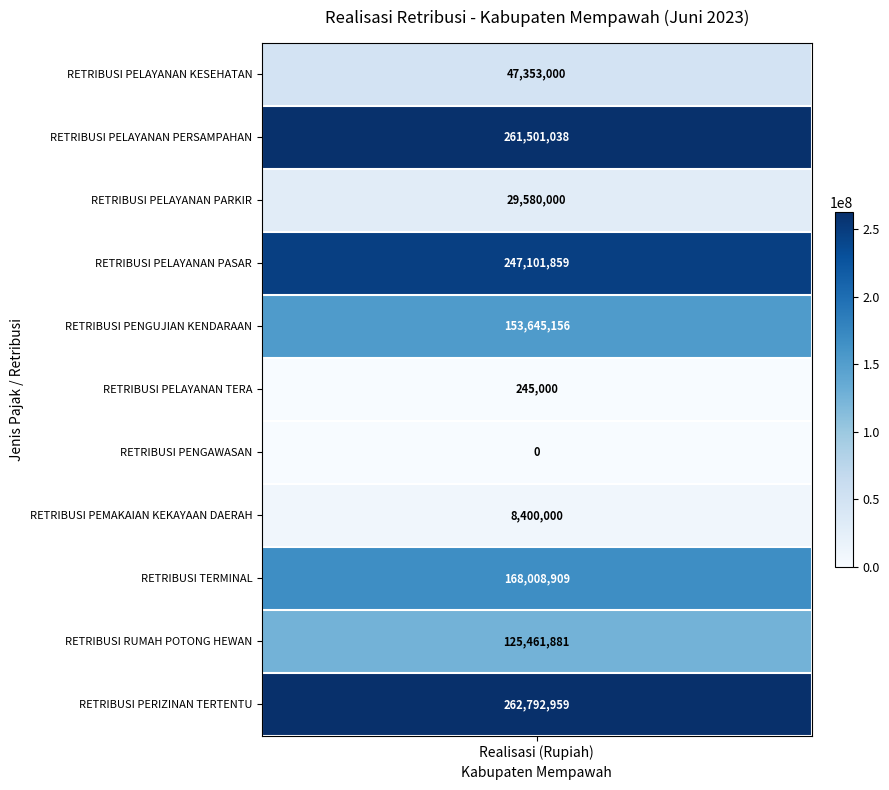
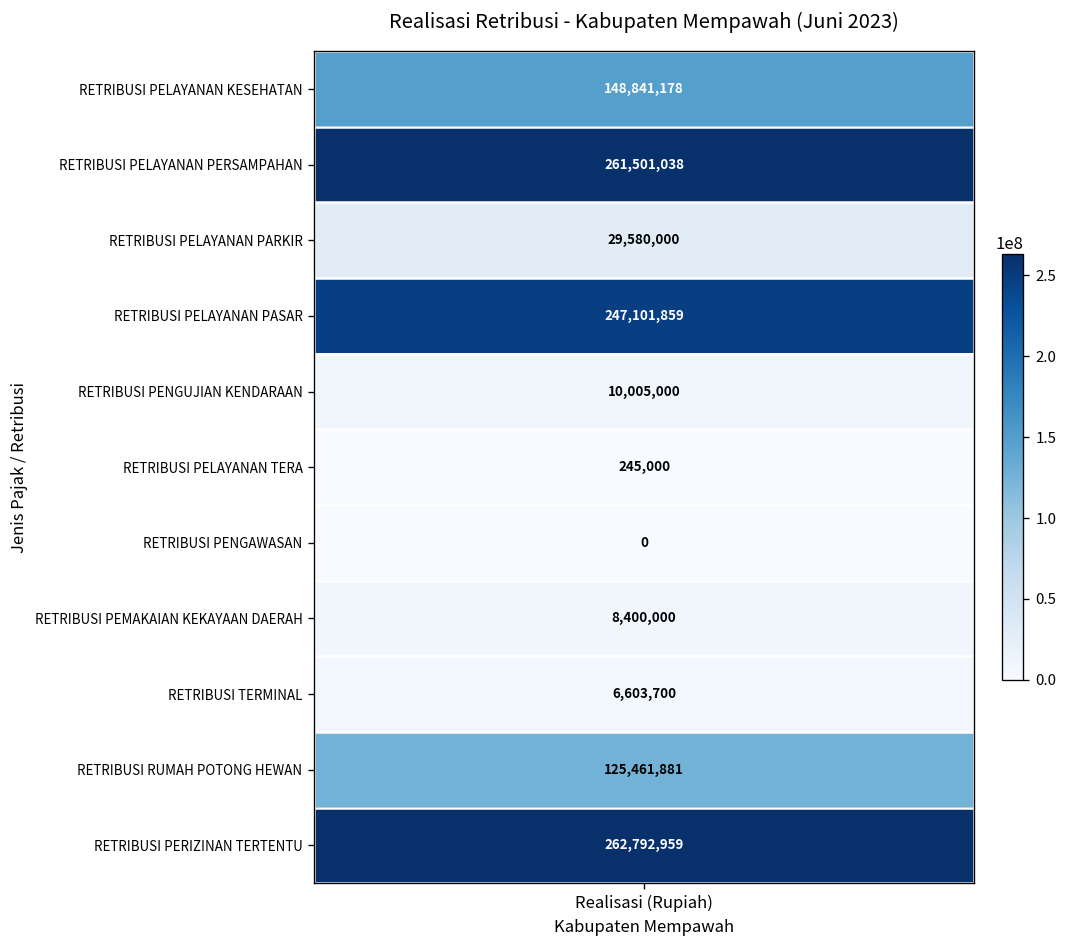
RETRIBUSI PELAYANAN KESEHATAN, Realisasi (Rupiah): 47,353,000 -> 148,841,178
RETRIBUSI PENGUJIAN KENDARAAN, Realisasi (Rupiah): 153,645,156 -> 10,005,000
RETRIBUSI TERMINAL, Realisasi (Rupiah): 168,008,909 -> 6,603,700
